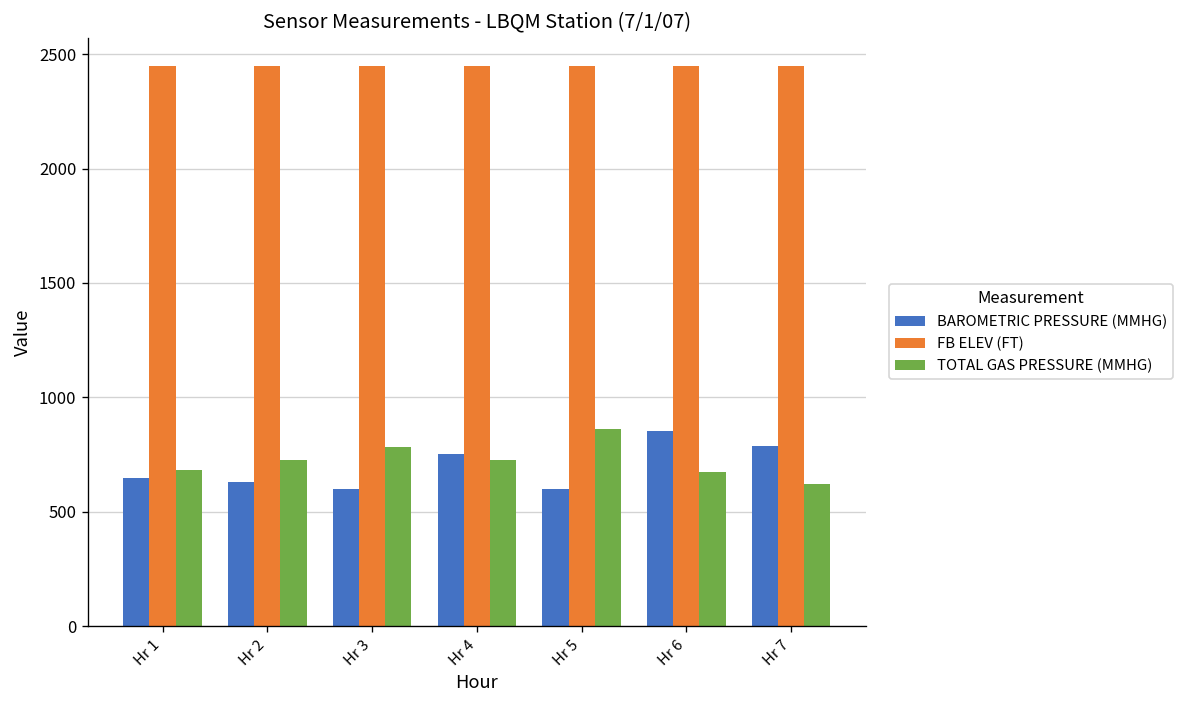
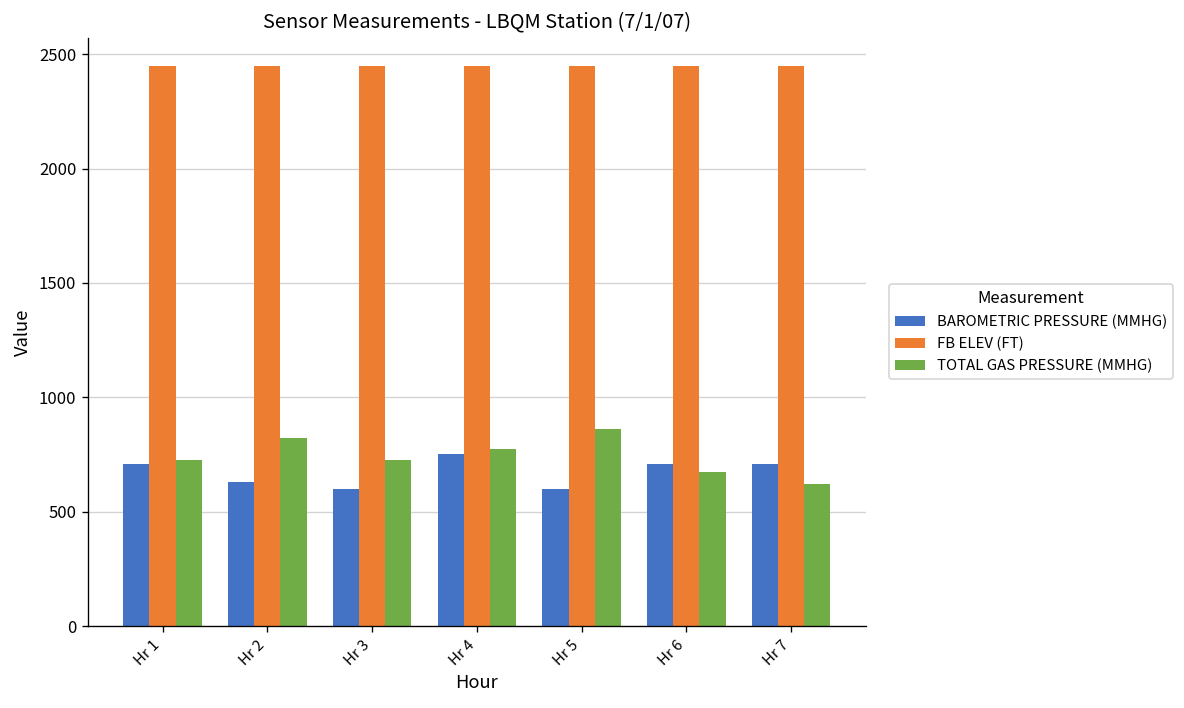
BAROMETRIC PRESSURE (MMHG), Hr 1: 650 -> 710
TOTAL GAS PRESSURE (MMHG), Hr 1: 680 -> 730
TOTAL GAS PRESSURE (MMHG), Hr 2: 730 -> 820
TOTAL GAS PRESSURE (MMHG), Hr 3: 780 -> 730
TOTAL GAS PRESSURE (MMHG), Hr 4: 720 -> 770
BAROMETRIC PRESSURE (MMHG), Hr 6: 850 -> 710
BAROMETRIC PRESSURE (MMHG), Hr 7: 790 -> 710
